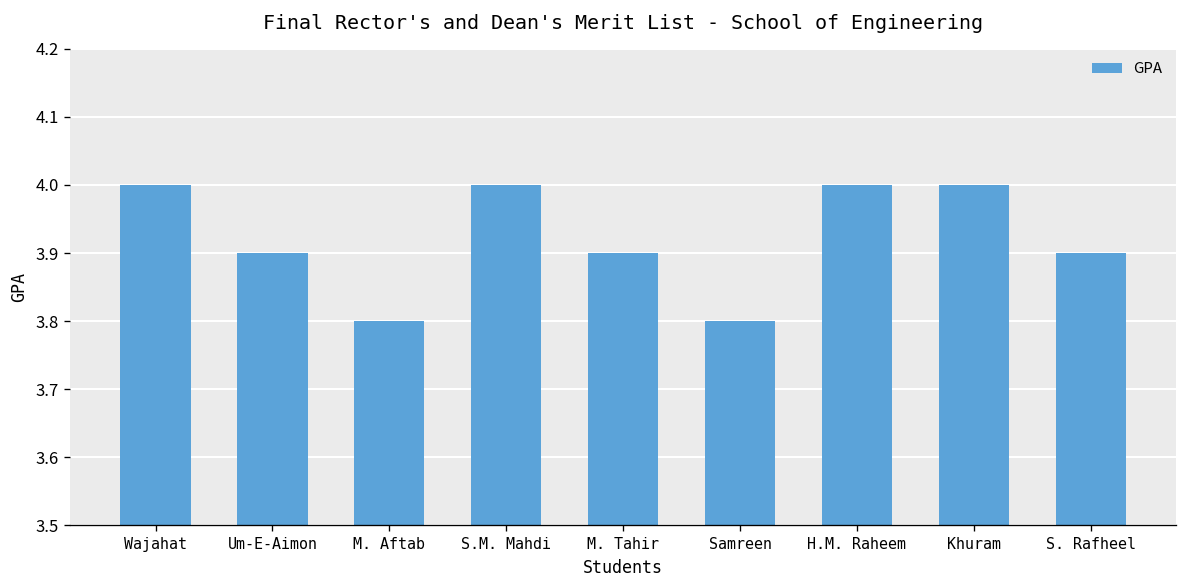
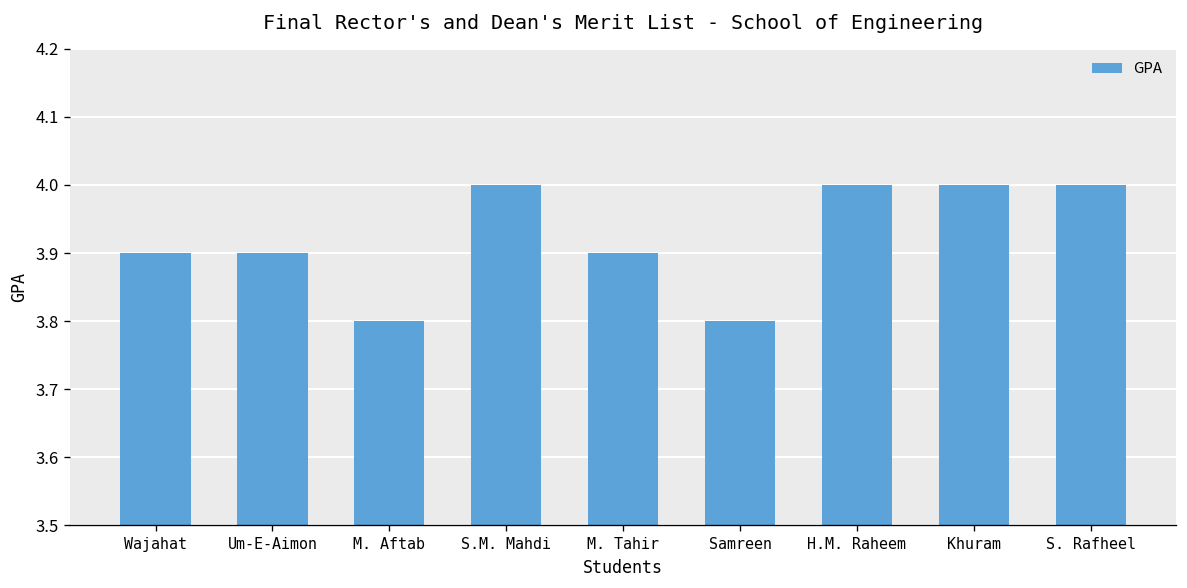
Wajahat: 4.0 -> 3.9
S. Rafheel: 3.9 -> 4.0
